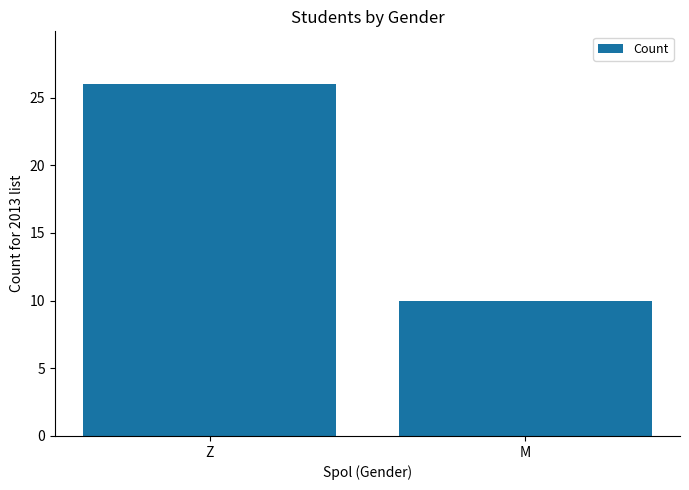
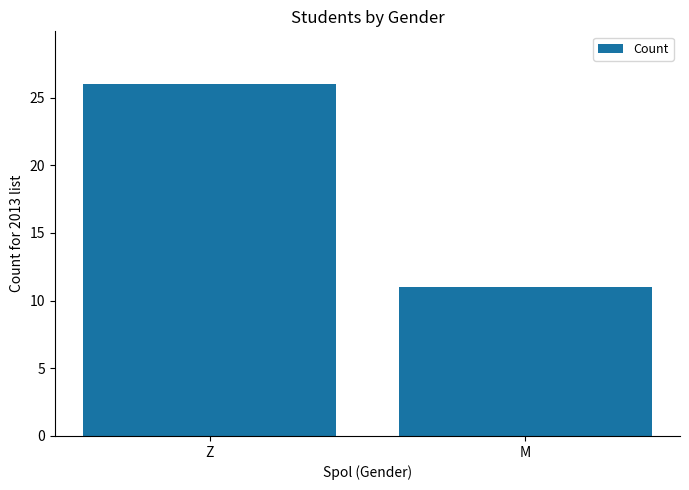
M: 10 -> 11
